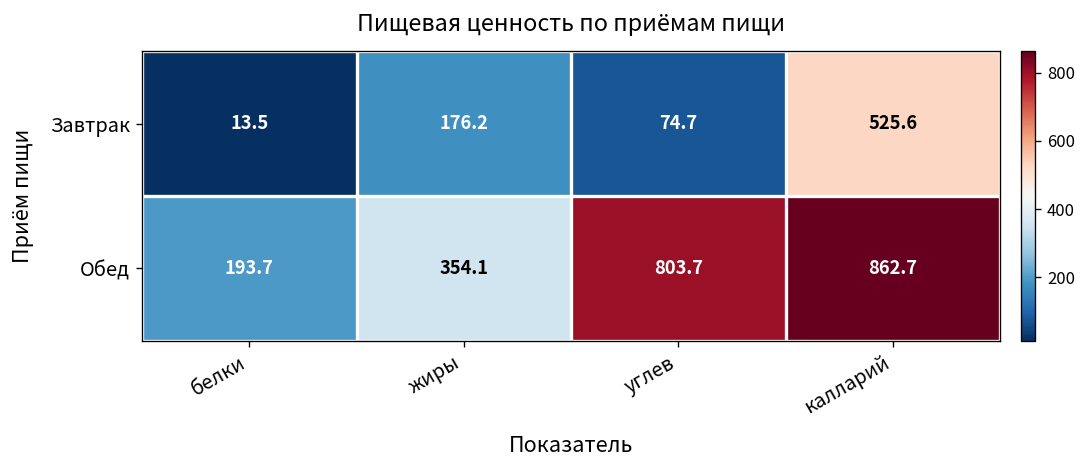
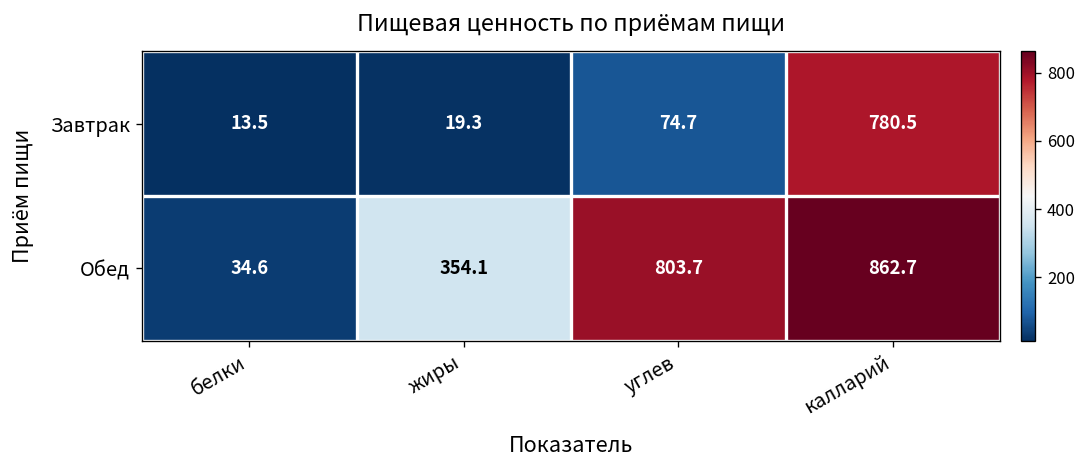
Завтрак, жиры: 176.2 -> 19.3
Завтрак, калларий: 525.6 -> 780.5
Обед, белки: 193.7 -> 34.6
